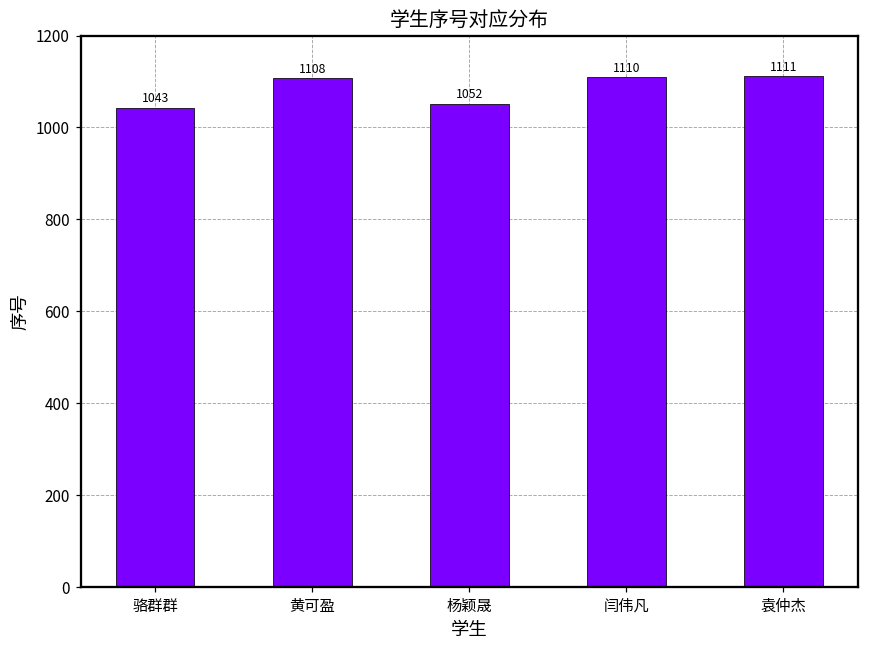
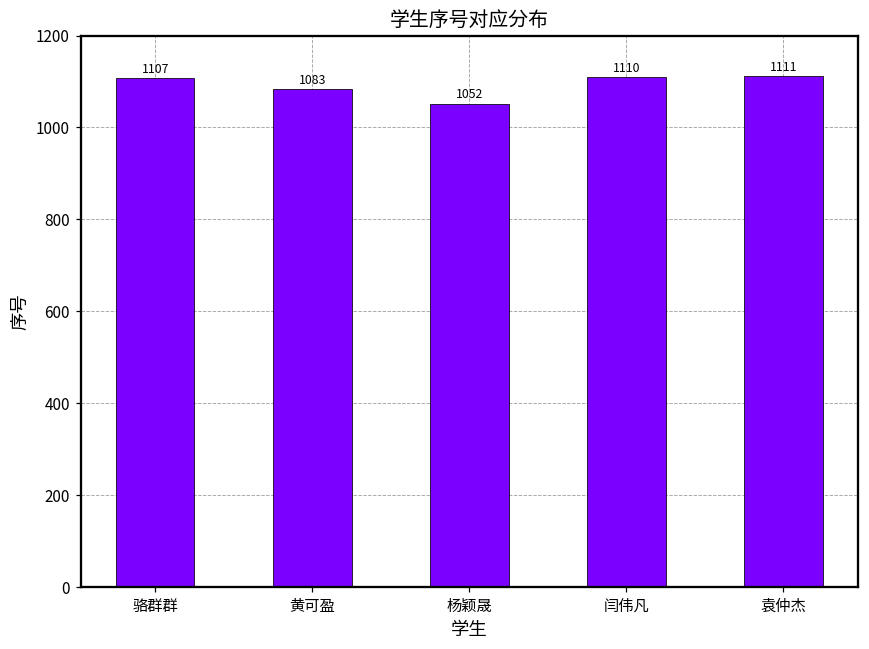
骆群群: 1043 -> 1107
黄可盈: 1108 -> 1083
